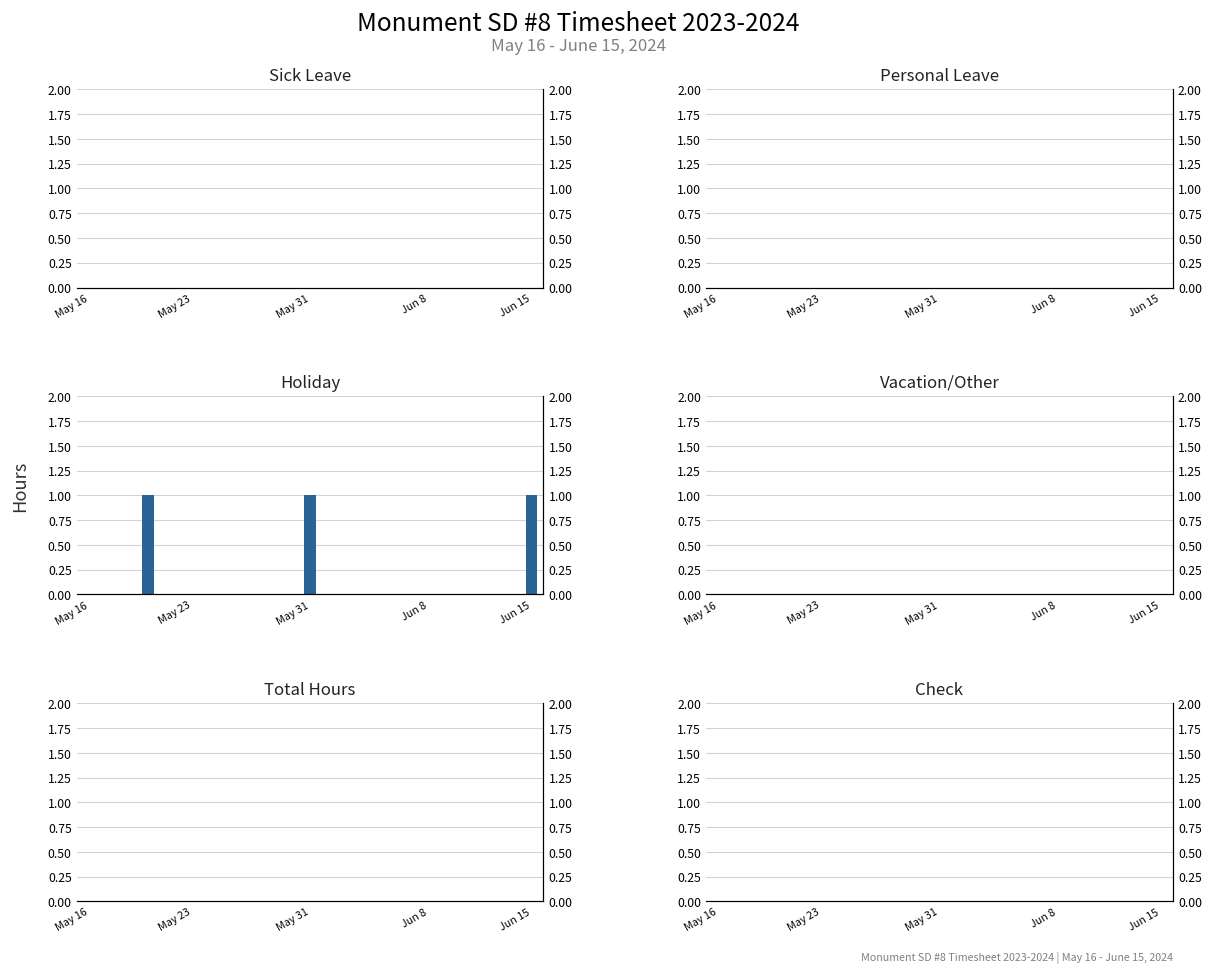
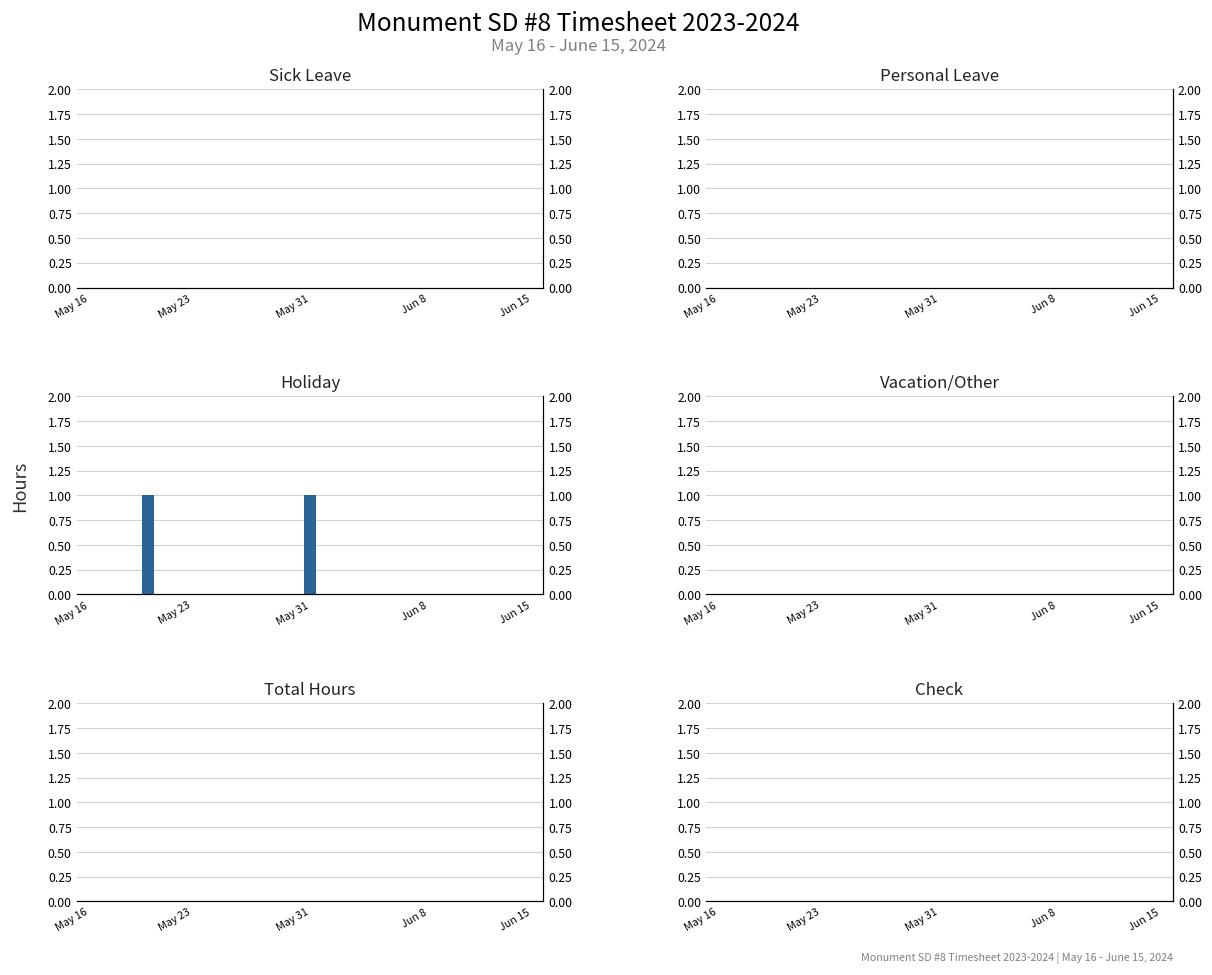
Holiday, Jun 15: 1 -> 0
